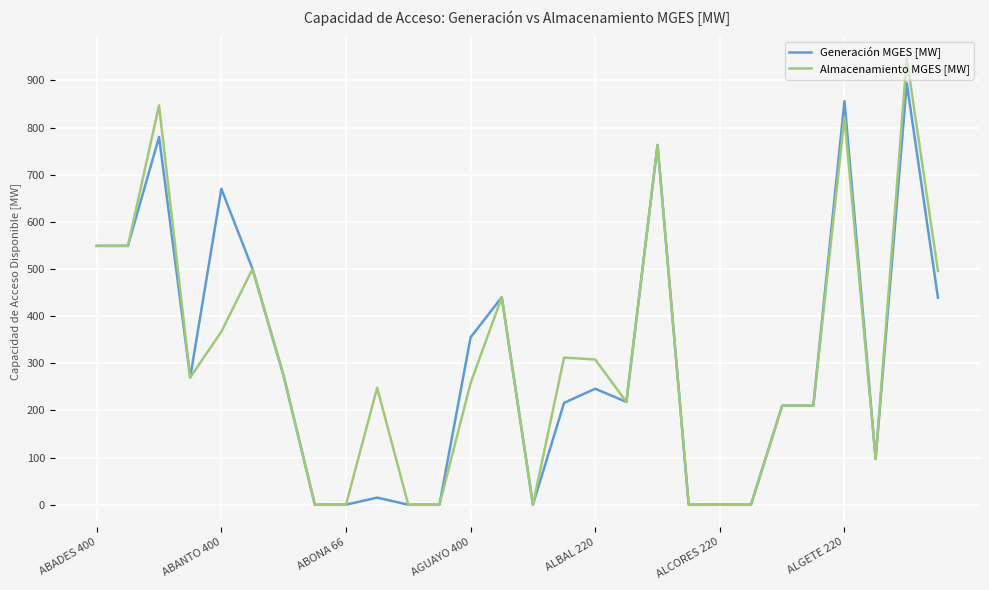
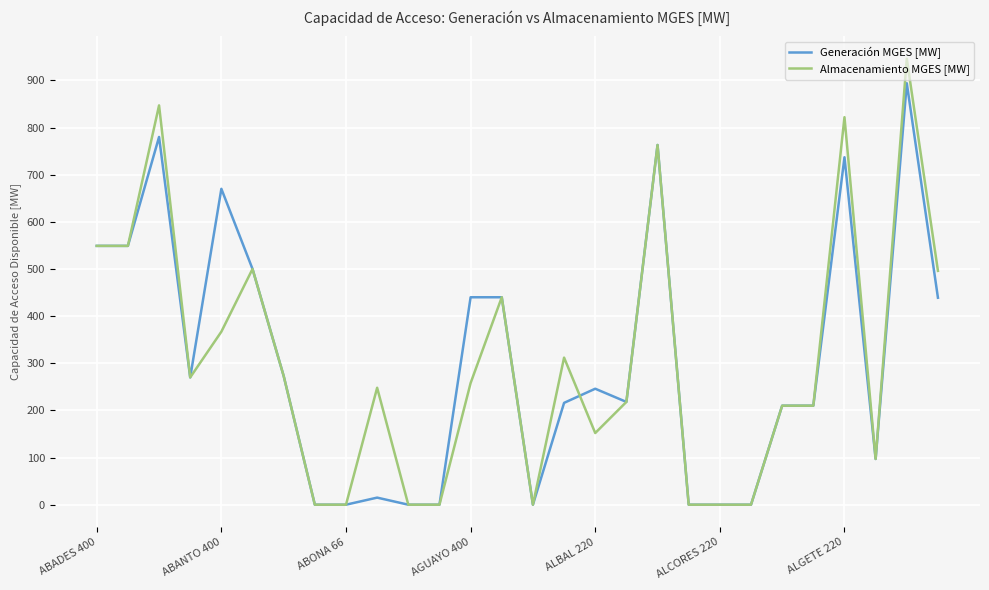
Generación MGES [MW], AGUAYO 400: 360 -> 440
Almacenamiento MGES [MW], ALBAL 220: 310 -> 150
Generación MGES [MW], ALGETE 220: 860 -> 740
